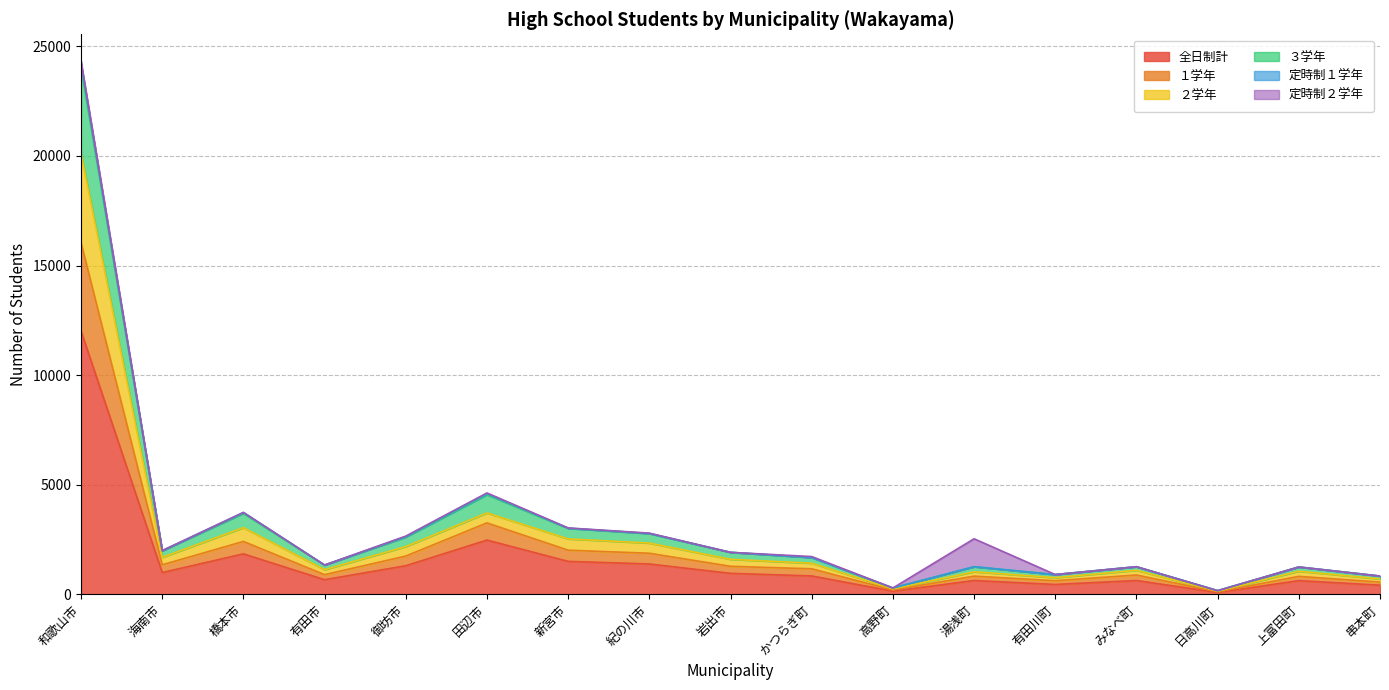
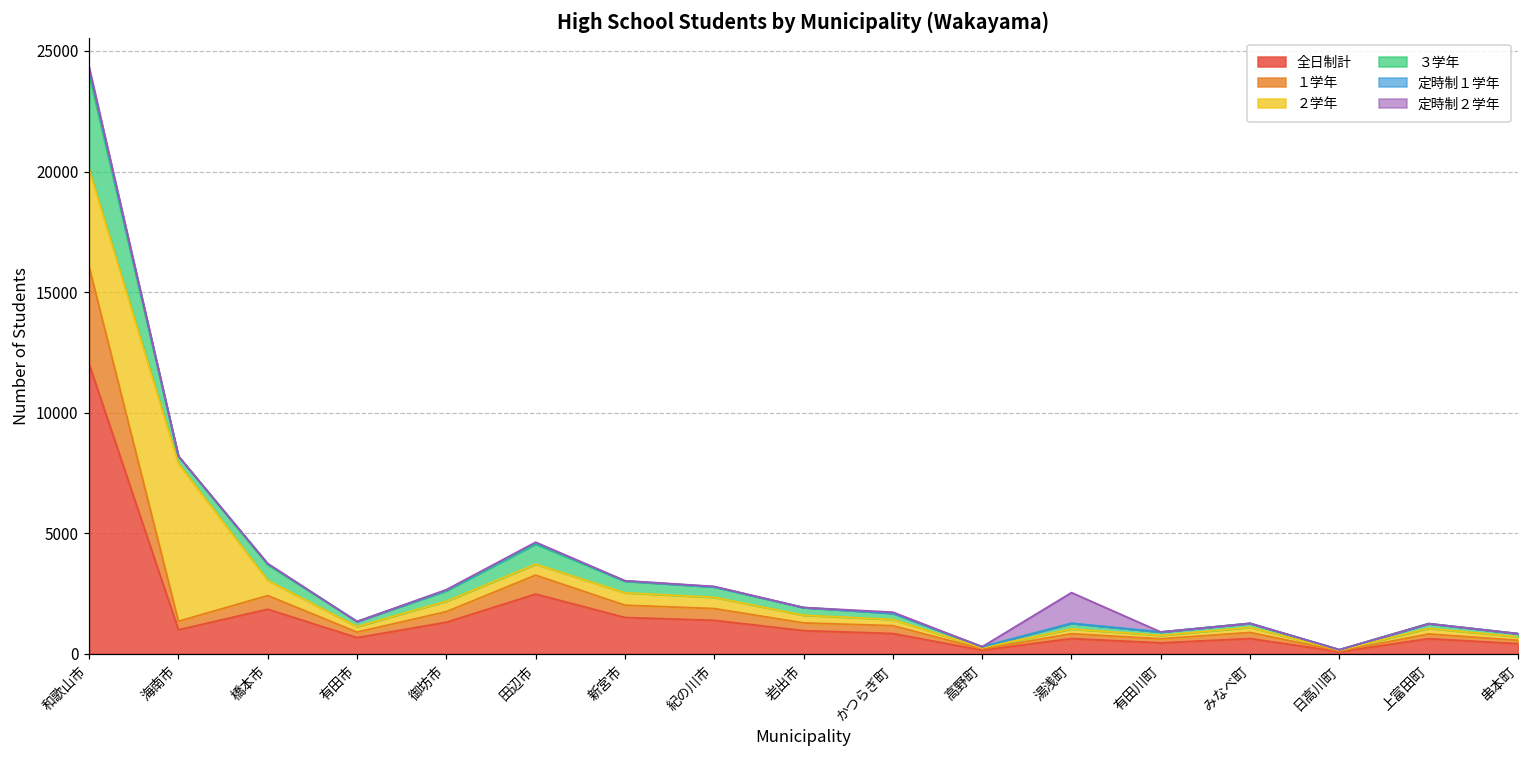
２学年, 海南市: 300 -> 6500
